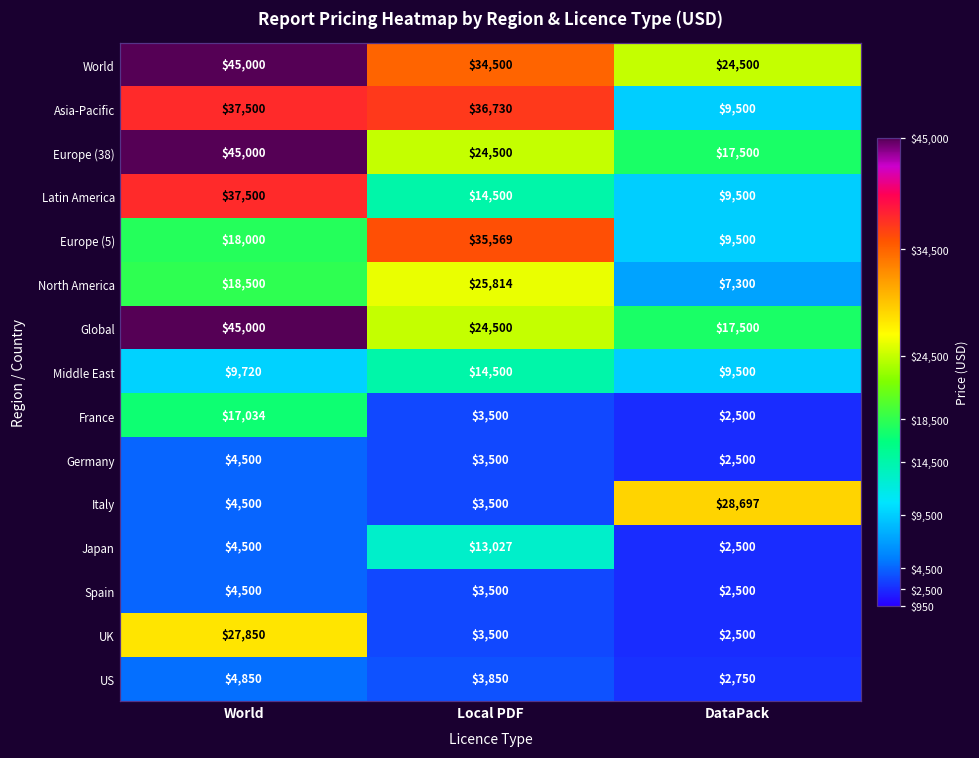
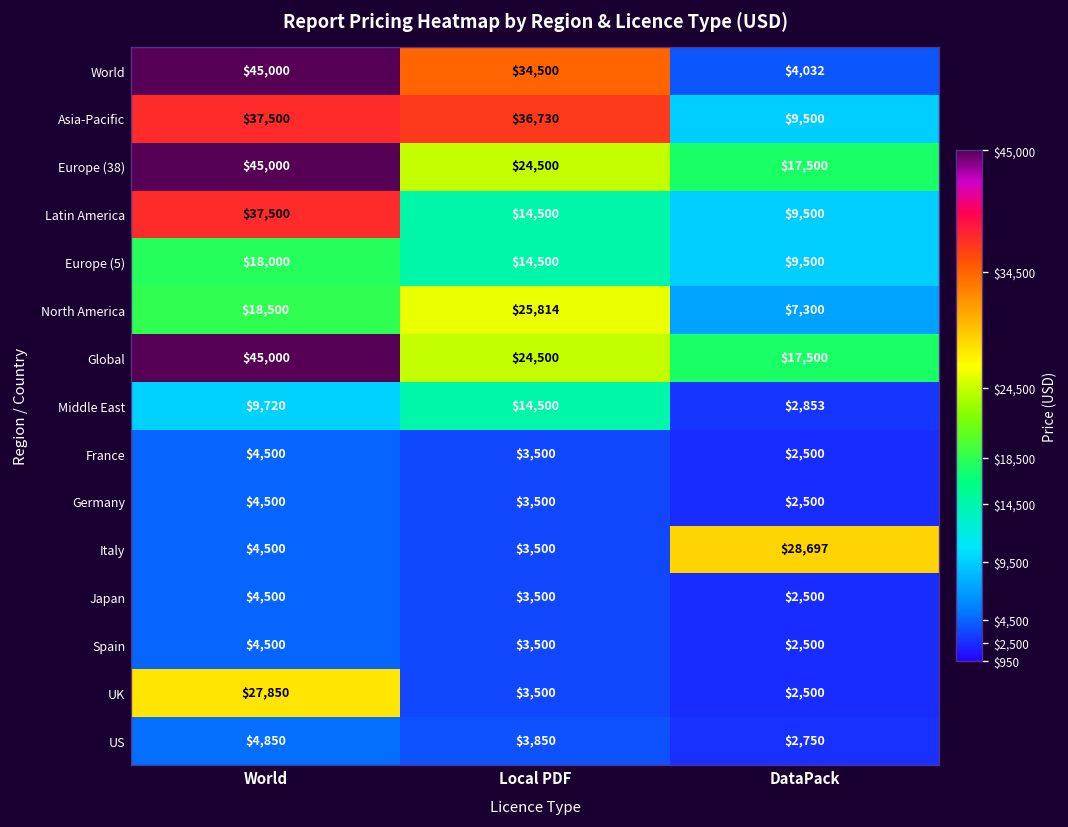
World, DataPack: $24,500 -> $4,032
Europe (5), Local PDF: $35,569 -> $14,500
Middle East, DataPack: $9,500 -> $2,853
France, World: $17,034 -> $4,500
Japan, Local PDF: $13,027 -> $3,500
